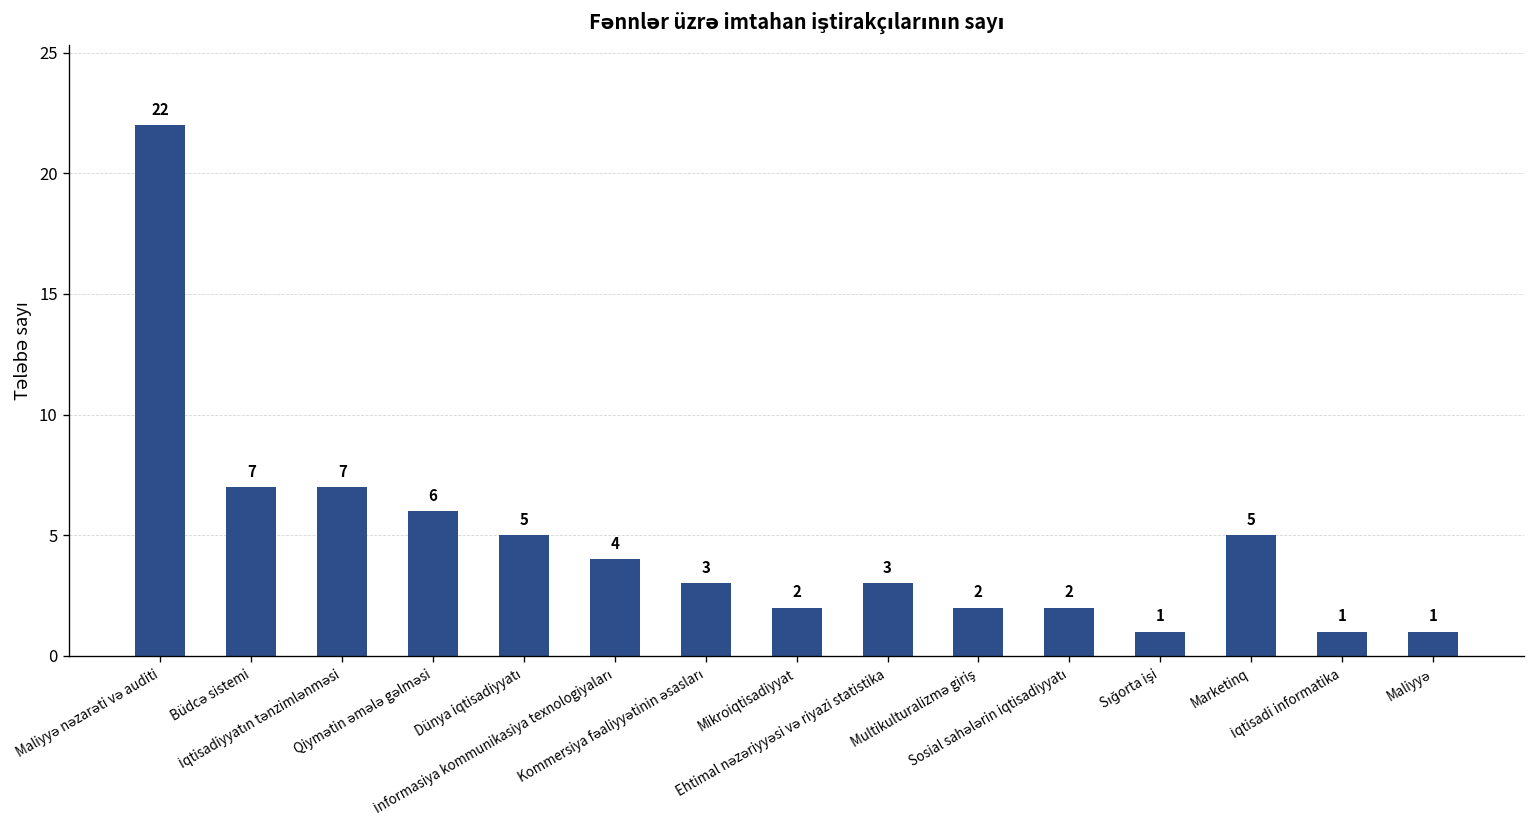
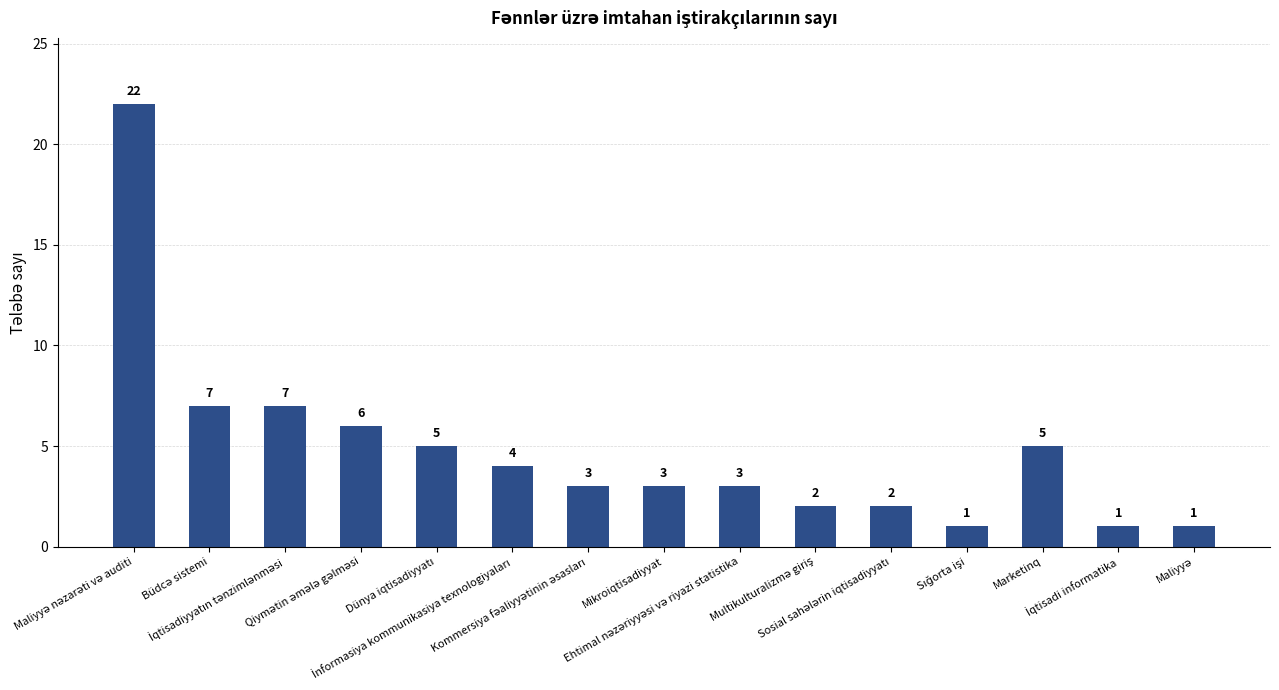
Mikroiqtisadiyyat: 2 -> 3
